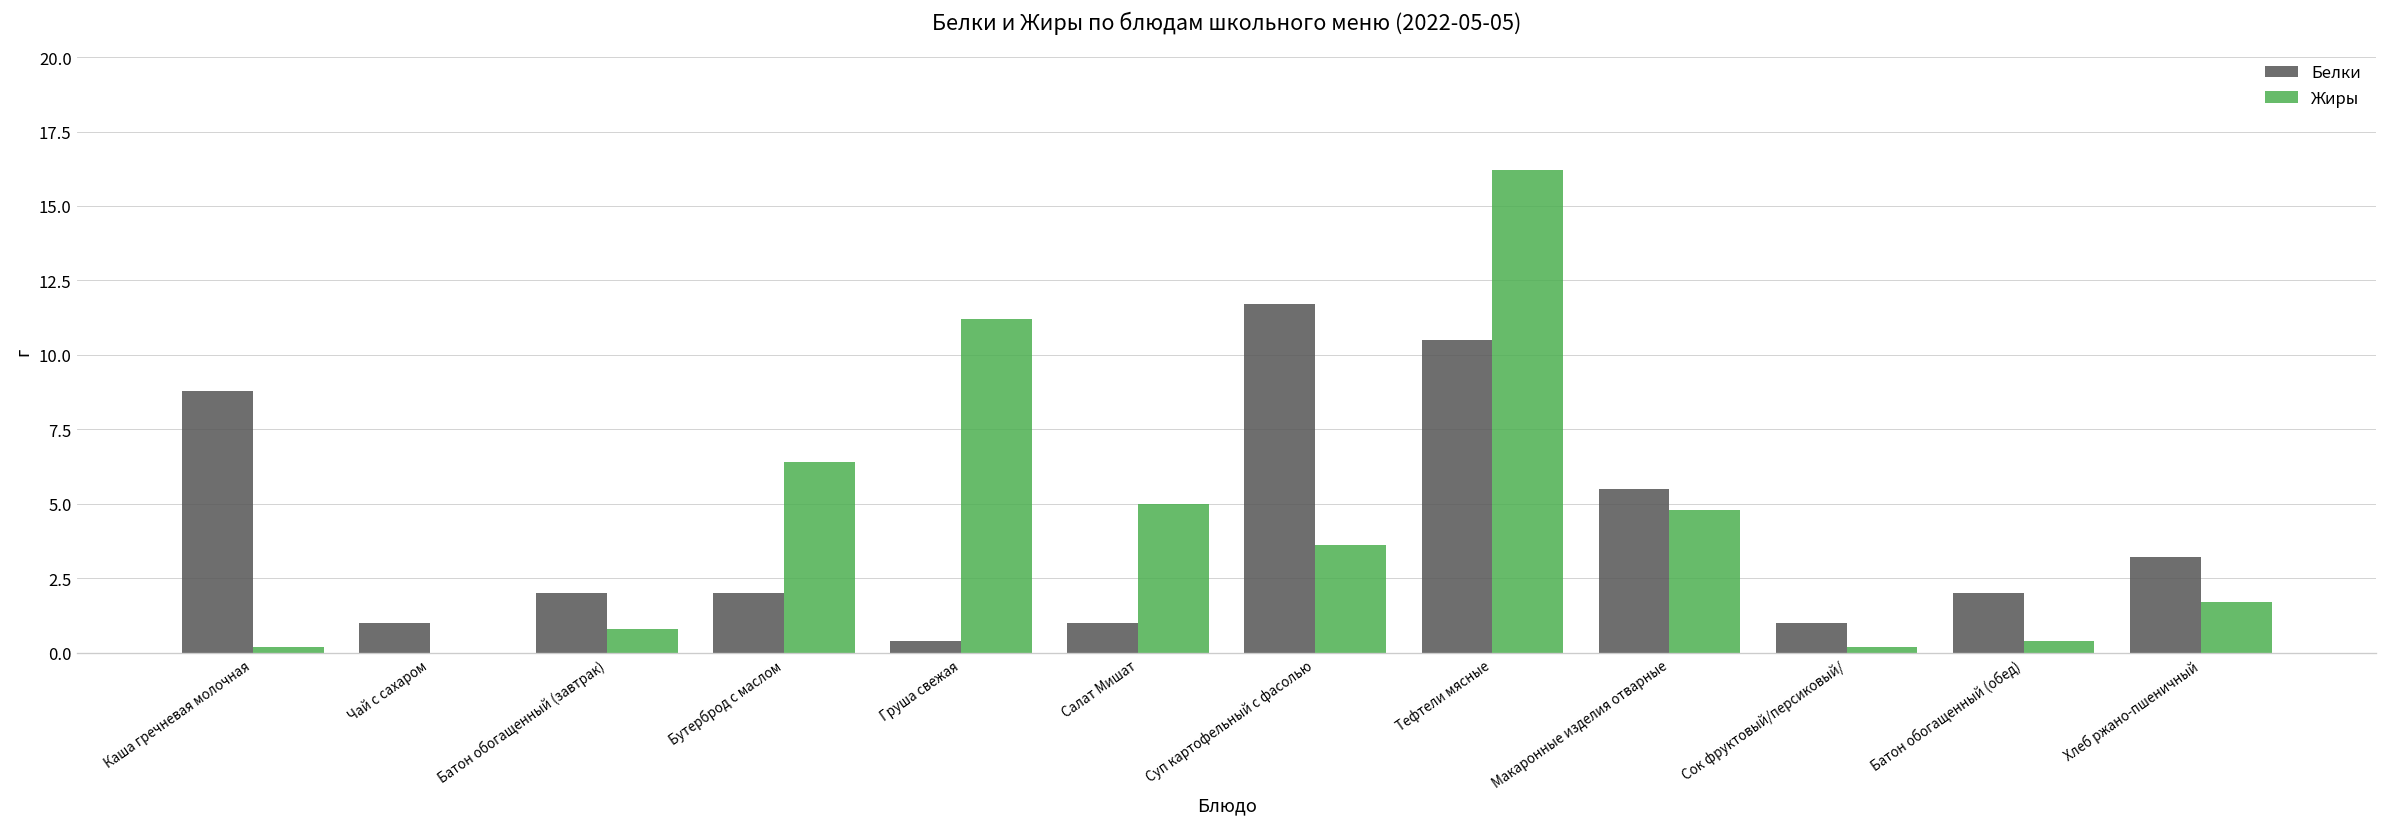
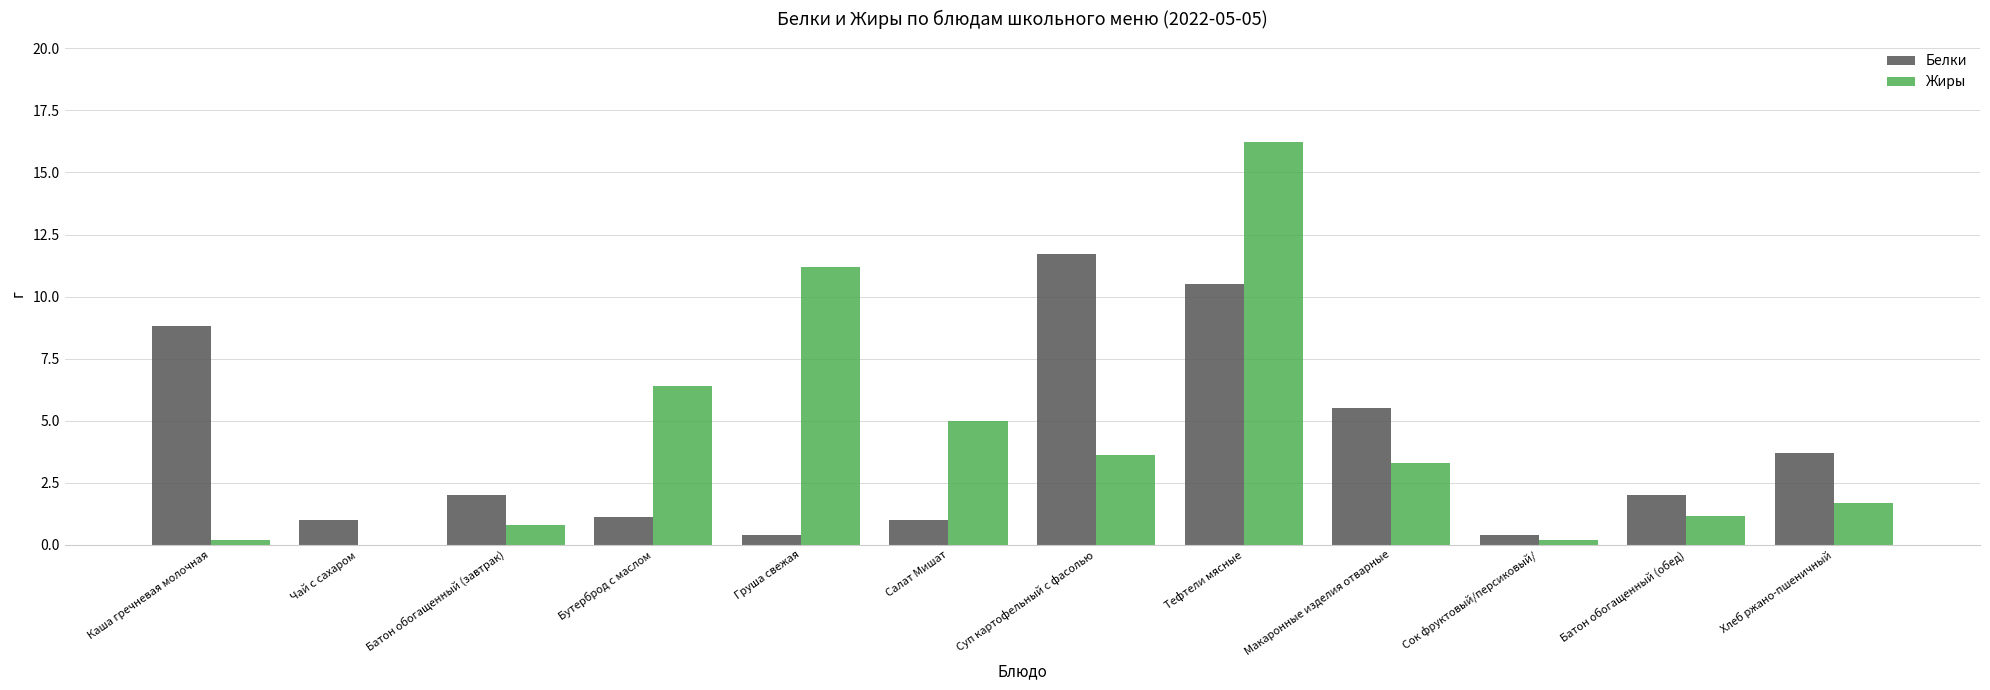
Белки, Бутерброд с маслом: 2.0 -> 1.1
Жиры, Макаронные изделия отварные: 4.8 -> 3.3
Белки, Сок фруктовый/персиковый/: 1.0 -> 0.4
Жиры, Батон обогащенный (обед): 0.4 -> 1.2
Белки, Хлеб ржано-пшеничный: 3.2 -> 3.7
